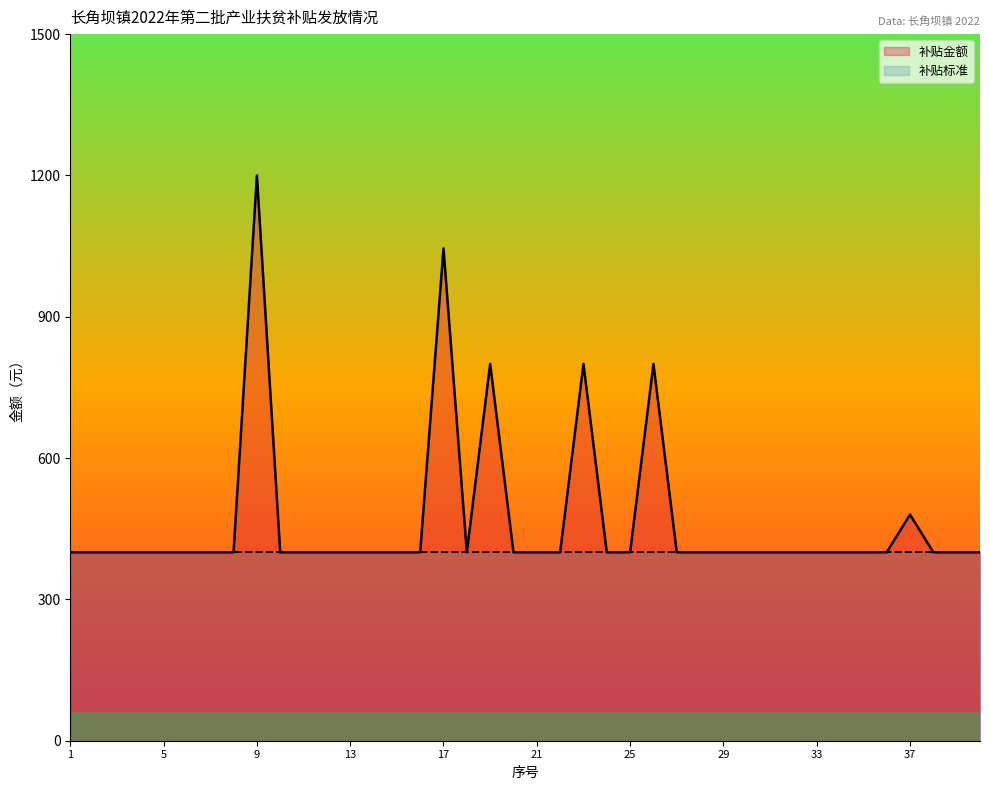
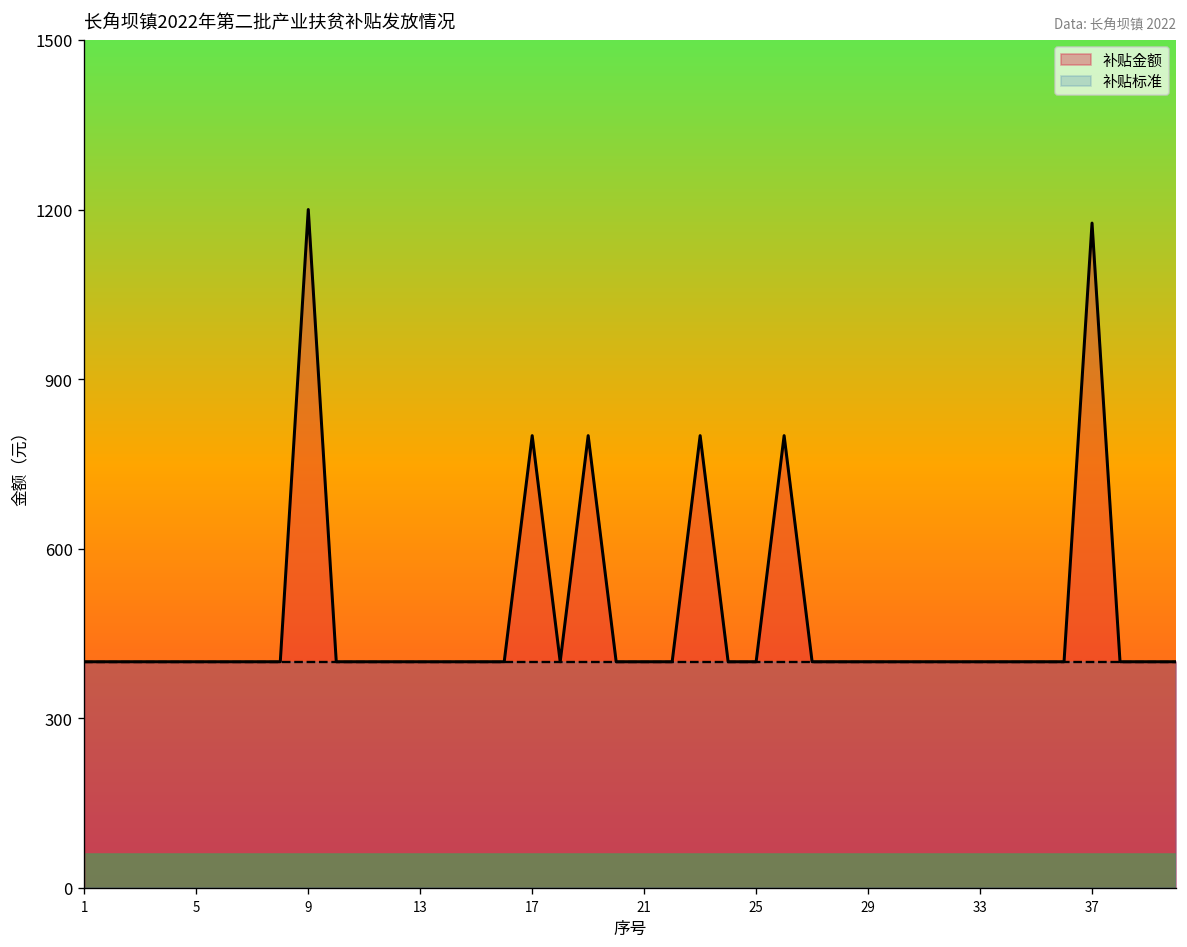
补贴金额, 17: 1050 -> 800
补贴金额, 37: 480 -> 1180
